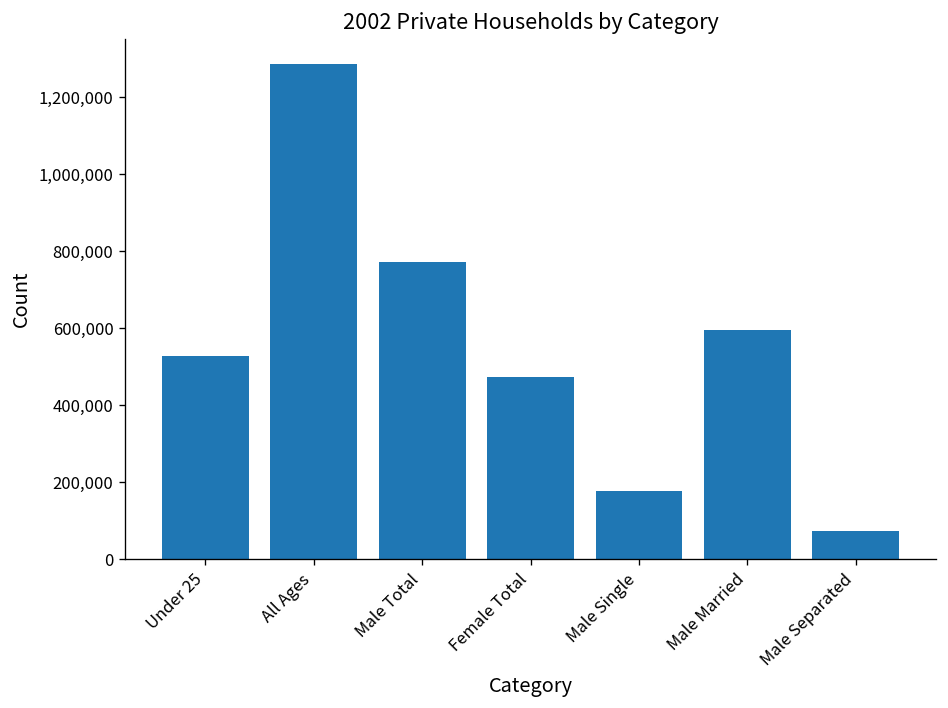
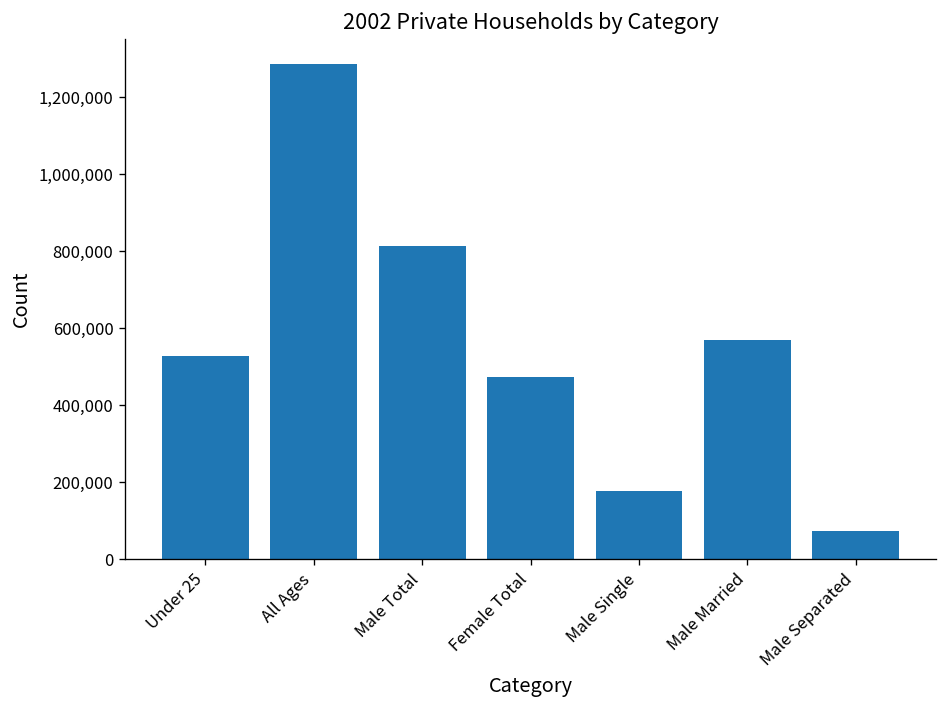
Male Total: 770,000 -> 810,000
Male Married: 600,000 -> 570,000
